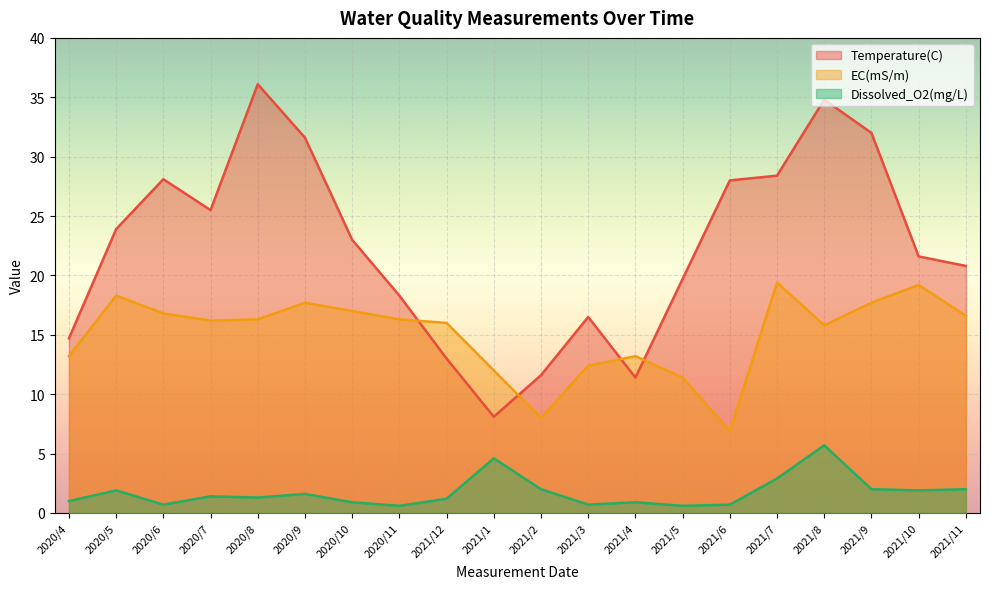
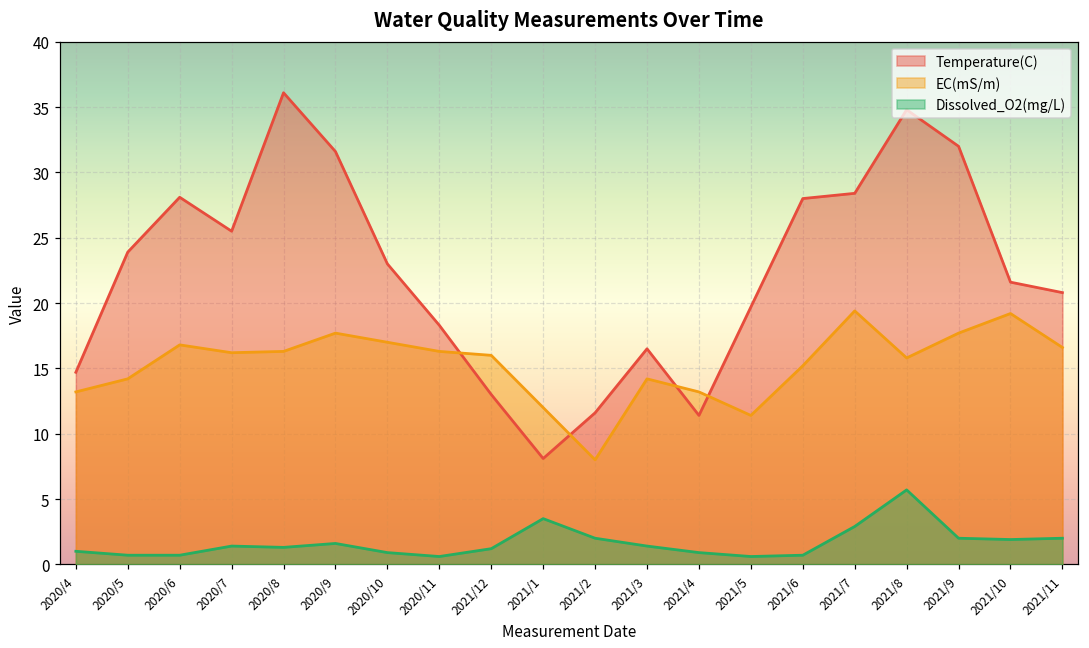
EC(mS/m), 2020/5: 18.3 -> 14.2
Dissolved_O2(mg/L), 2020/5: 1.9 -> 0.7
Dissolved_O2(mg/L), 2021/1: 4.6 -> 3.5
EC(mS/m), 2021/3: 12.4 -> 14.2
Dissolved_O2(mg/L), 2021/3: 0.7 -> 1.4
EC(mS/m), 2021/6: 6.9 -> 15.2
